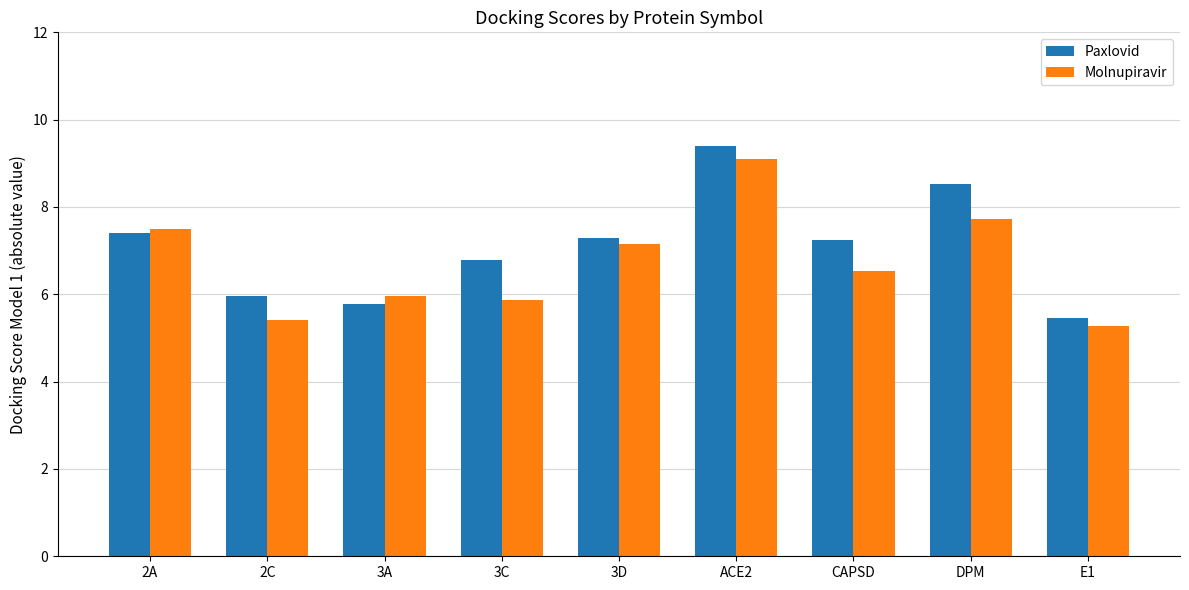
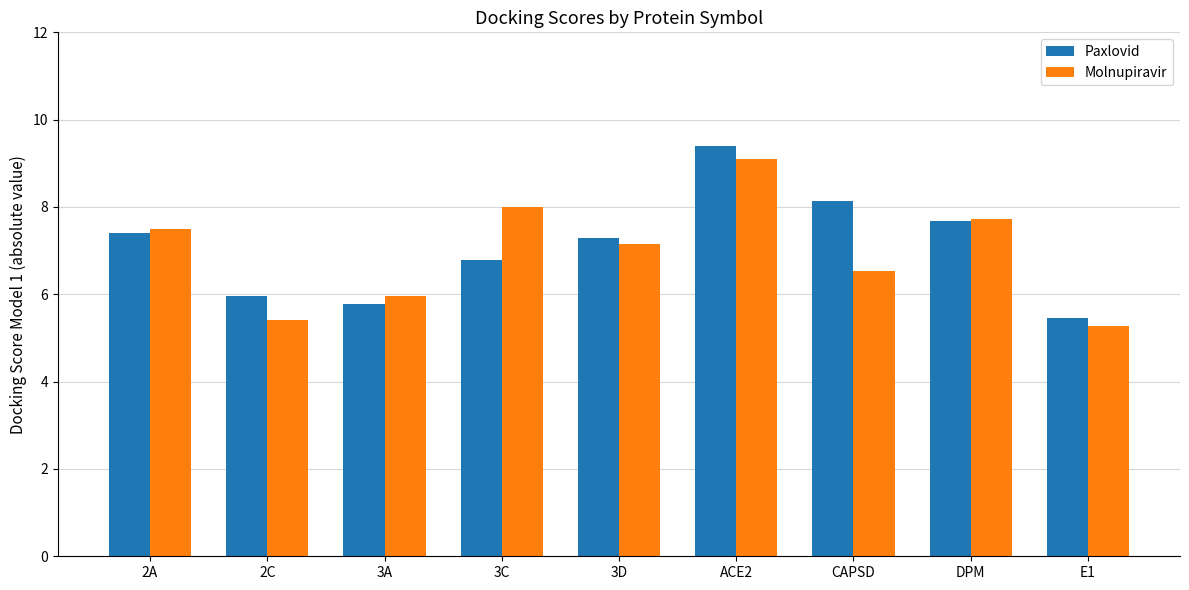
Molnupiravir, 3C: 5.9 -> 8.0
Paxlovid, CAPSD: 7.3 -> 8.1
Paxlovid, DPM: 8.5 -> 7.7
